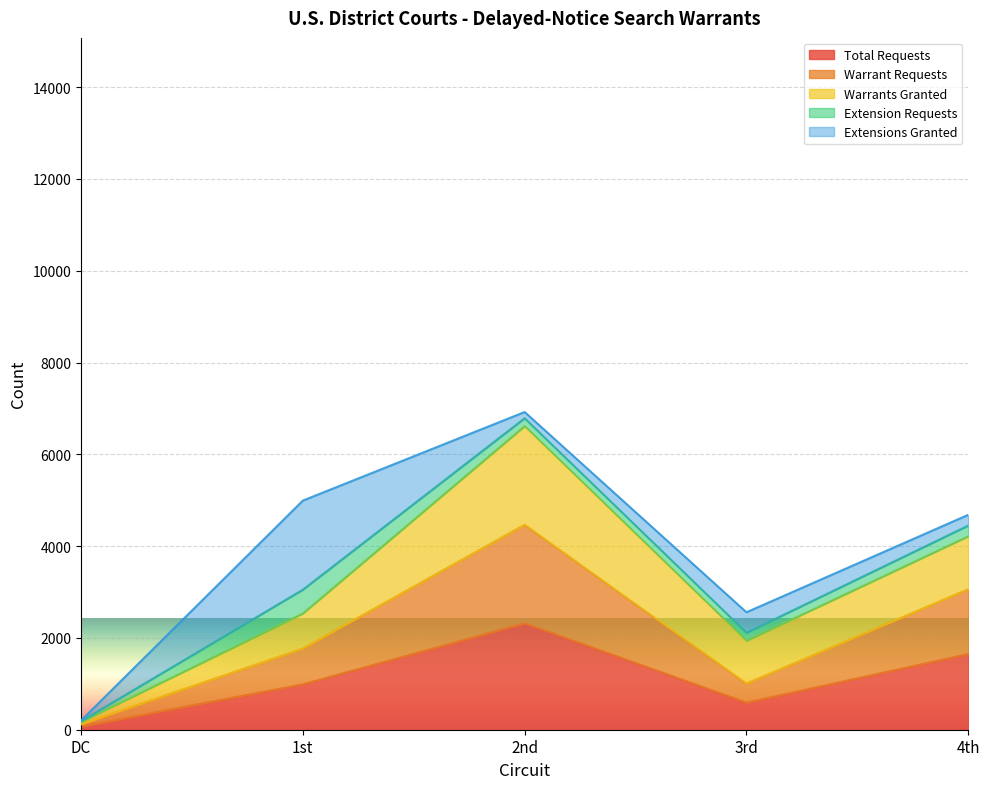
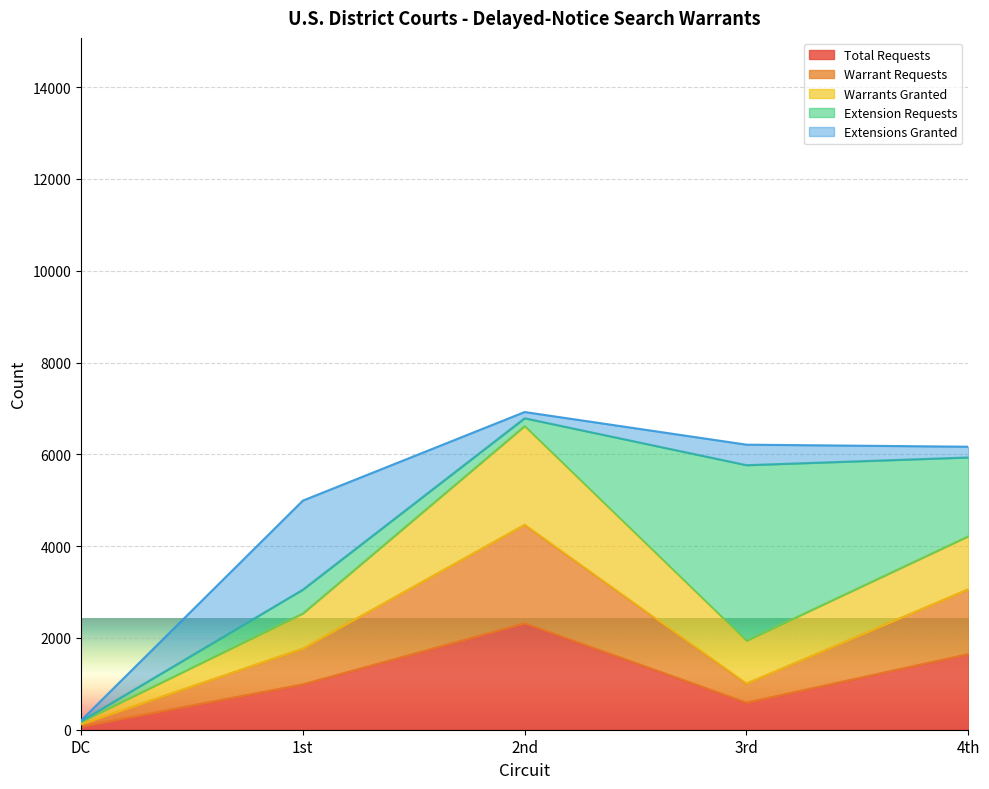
Extension Requests, 3rd: 200 -> 3800
Extension Requests, 4th: 200 -> 1700
